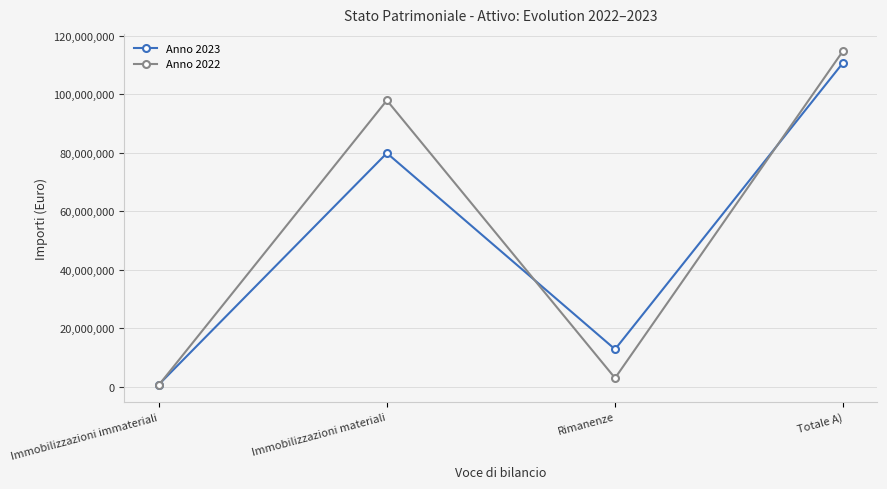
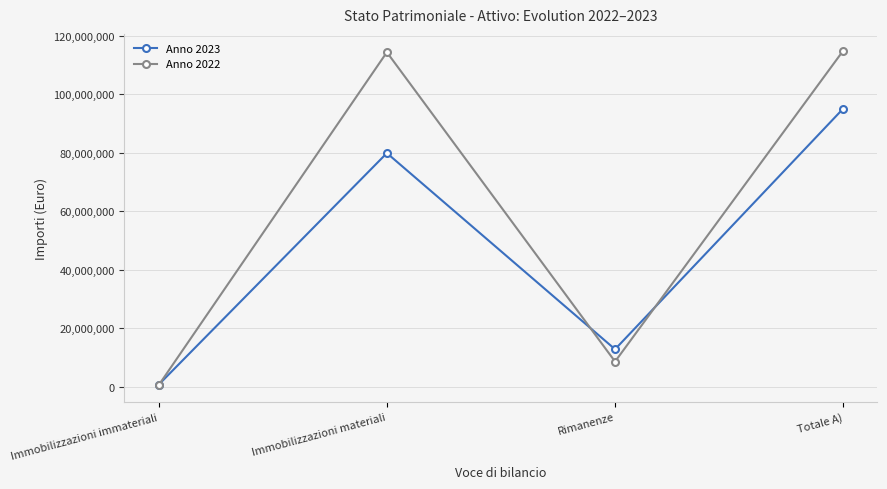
Anno 2022, Immobilizzazioni materiali: 98,000,000 -> 114,000,000
Anno 2022, Rimanenze: 3,000,000 -> 9,000,000
Anno 2023, Totale A): 111,000,000 -> 95,000,000
